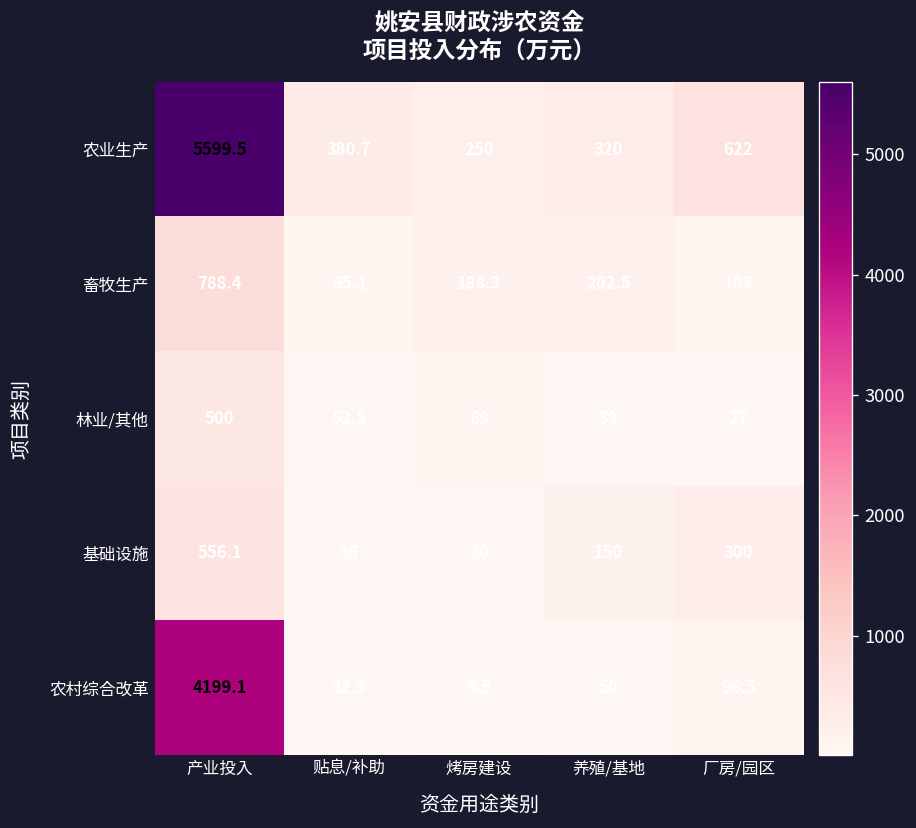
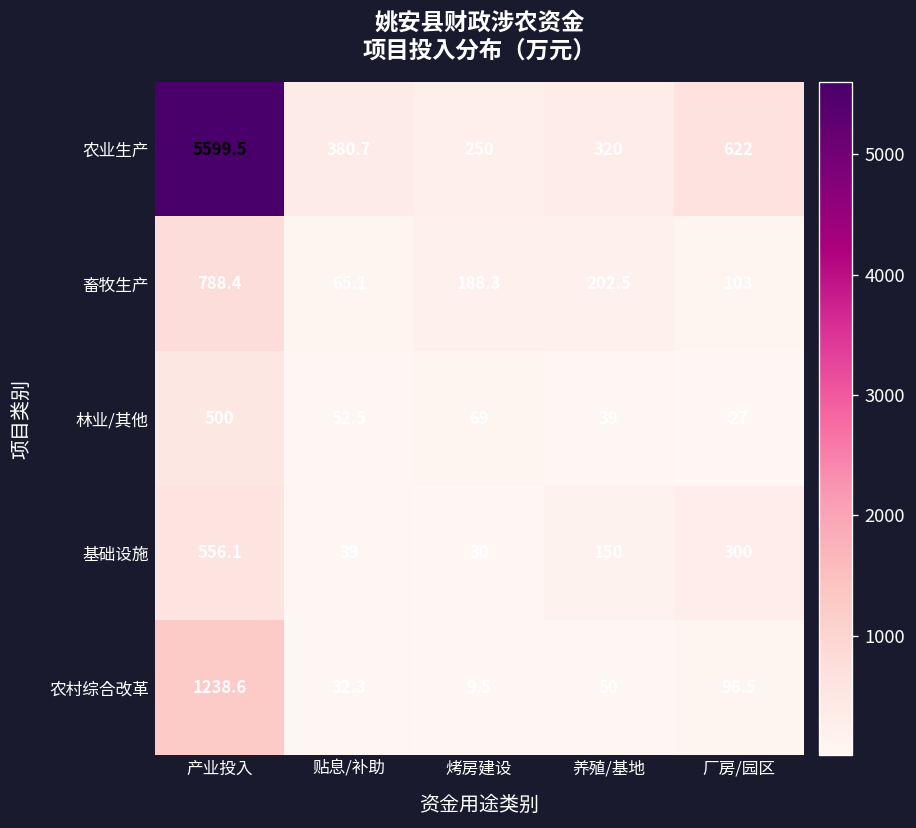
农村综合改革, 产业投入: 4199.1 -> 1238.6
